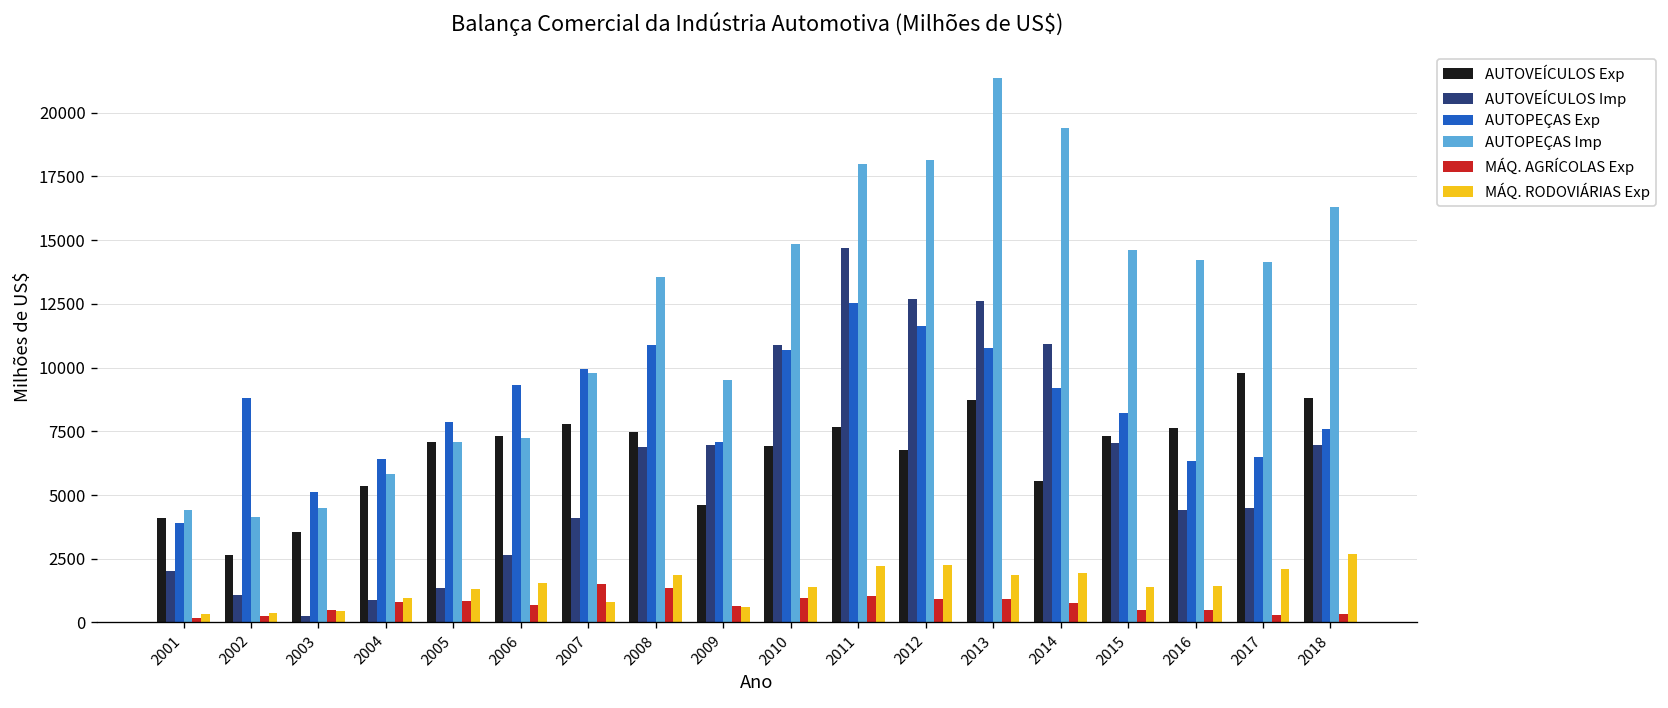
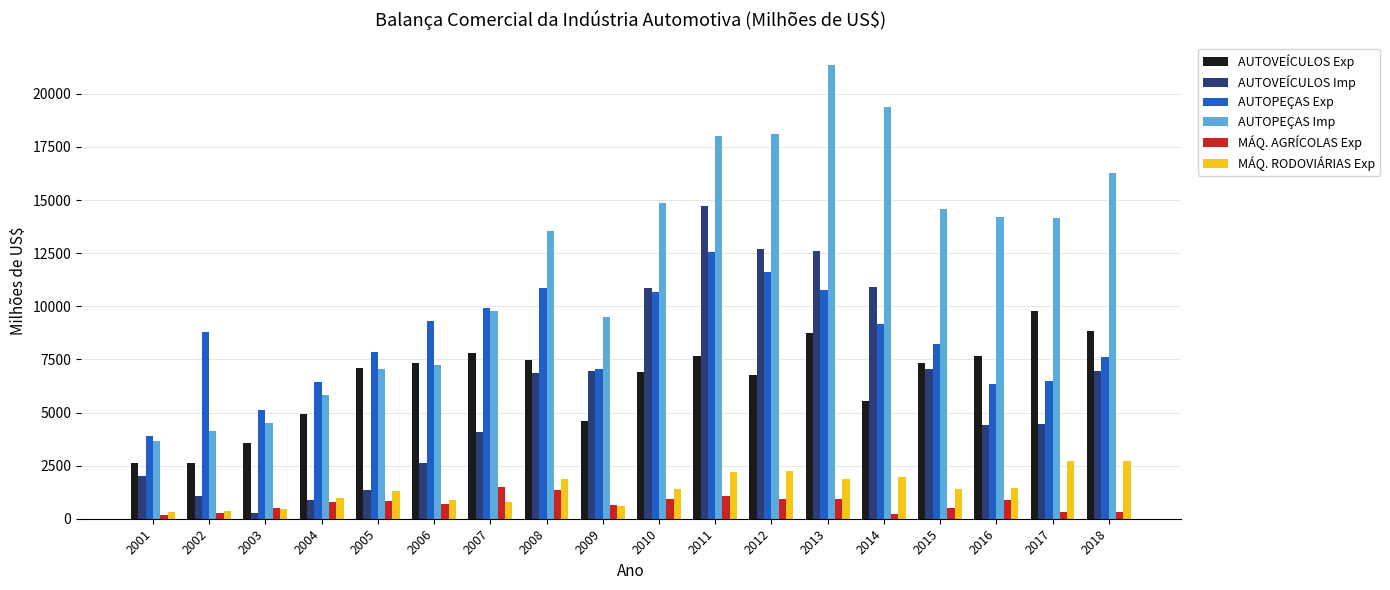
AUTOVEÍCULOS Exp, 2001: 4100 -> 2600
AUTOPEÇAS Imp, 2001: 4400 -> 3600
AUTOVEÍCULOS Exp, 2004: 5300 -> 5000
MÁQ. RODOVIÁRIAS Exp, 2006: 1500 -> 900
MÁQ. AGRÍCOLAS Exp, 2014: 800 -> 200
MÁQ. AGRÍCOLAS Exp, 2016: 500 -> 900
MÁQ. RODOVIÁRIAS Exp, 2017: 2100 -> 2700
